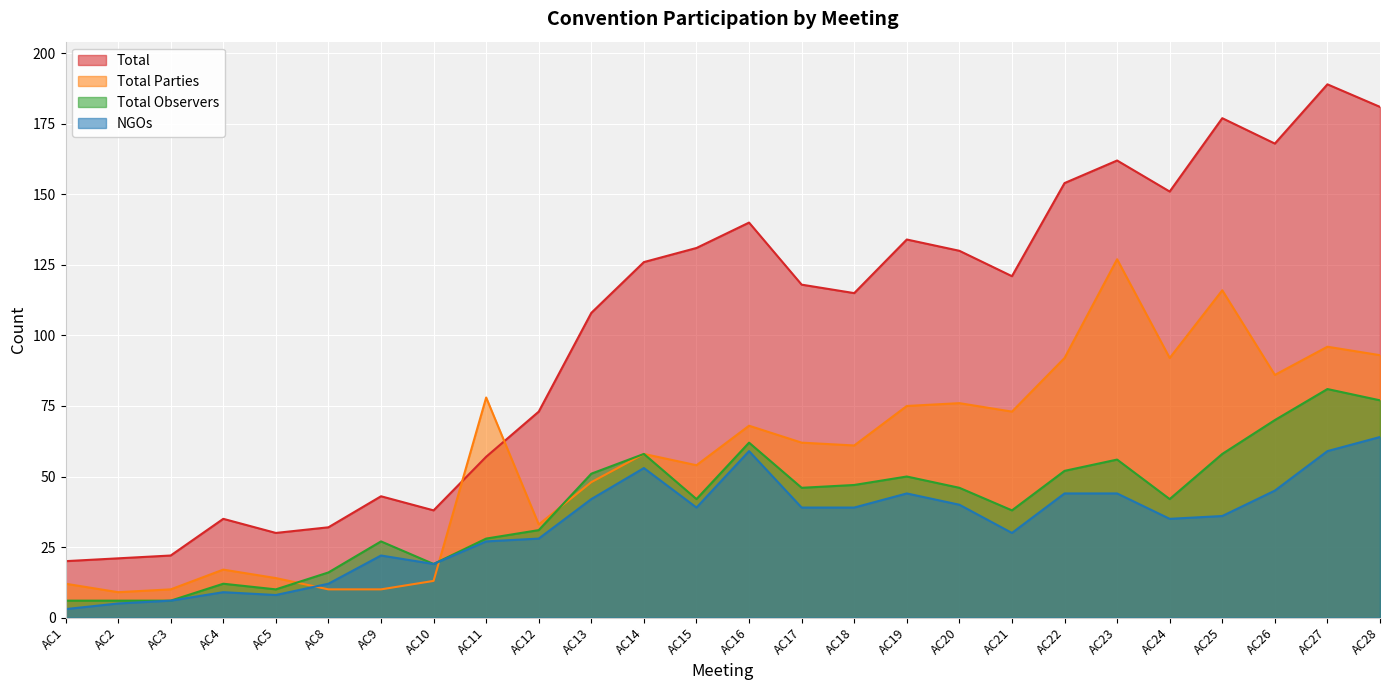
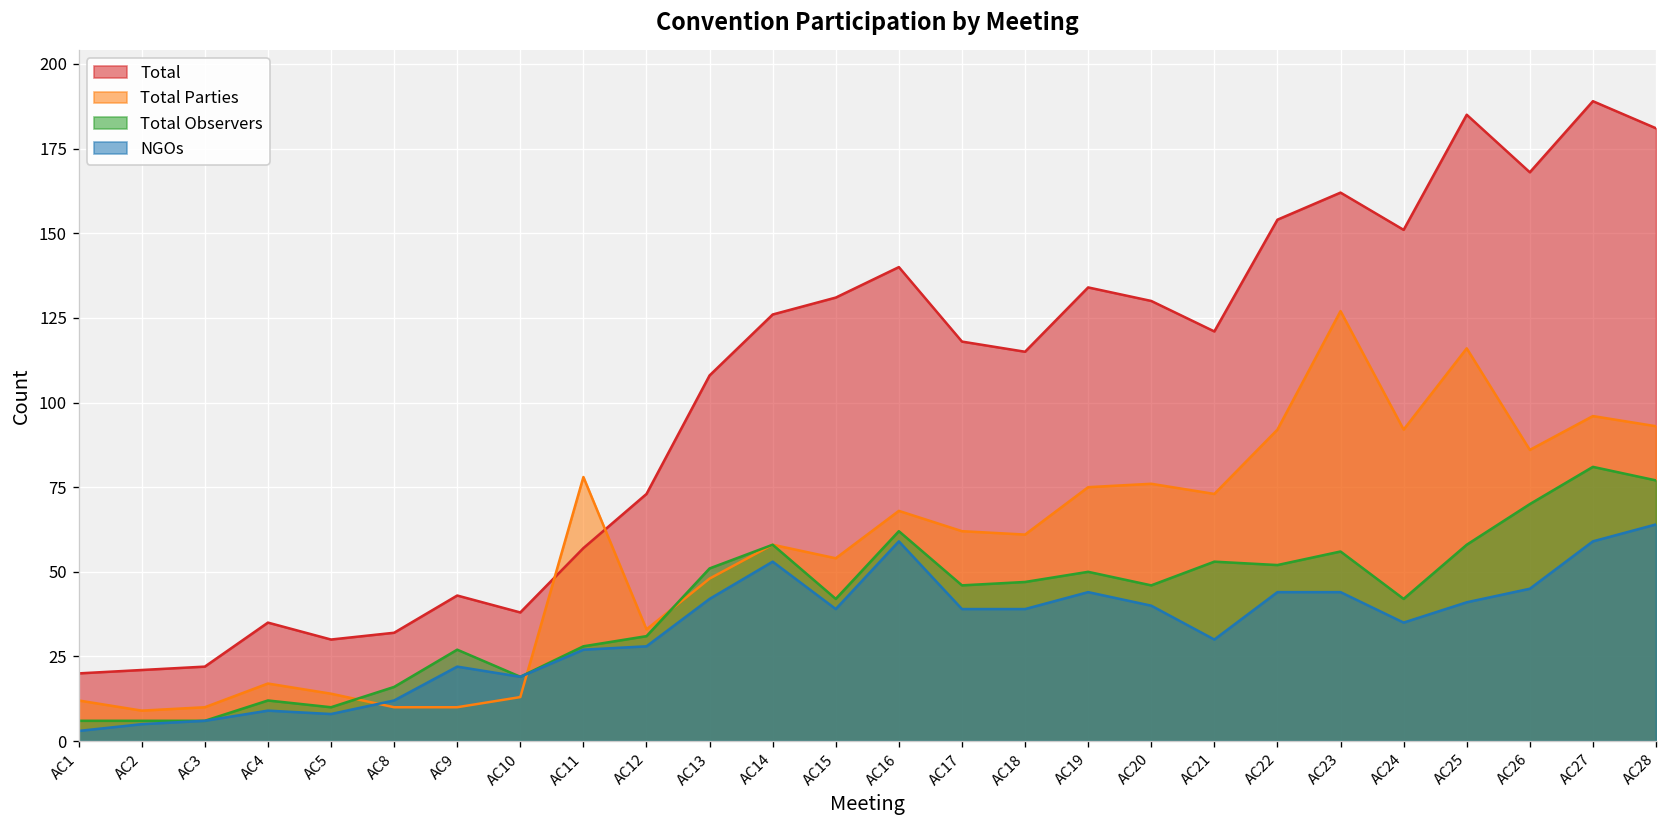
Total Observers, AC21: 38 -> 53
Total, AC25: 177 -> 185
NGOs, AC25: 36 -> 41
